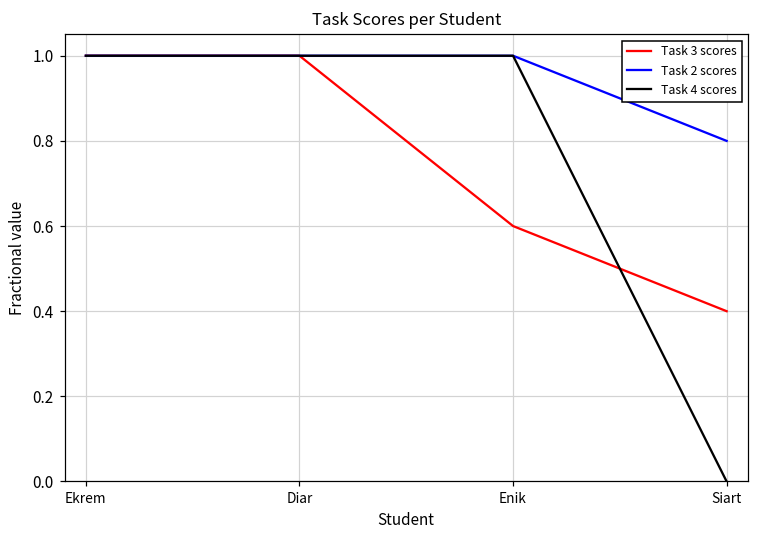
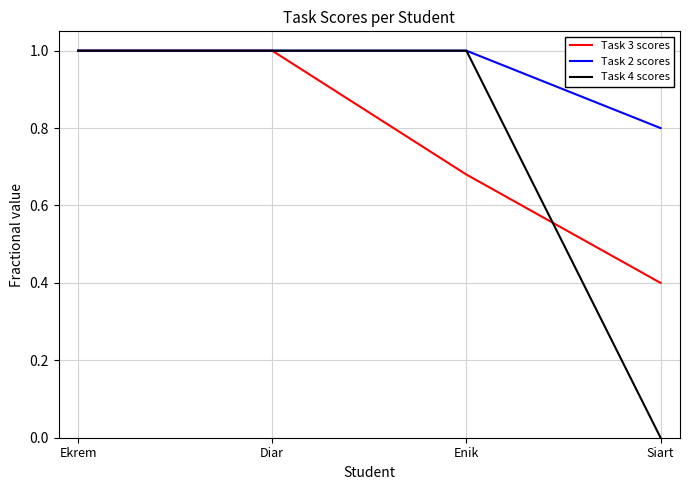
Task 3 scores, Enik: 0.60 -> 0.68
